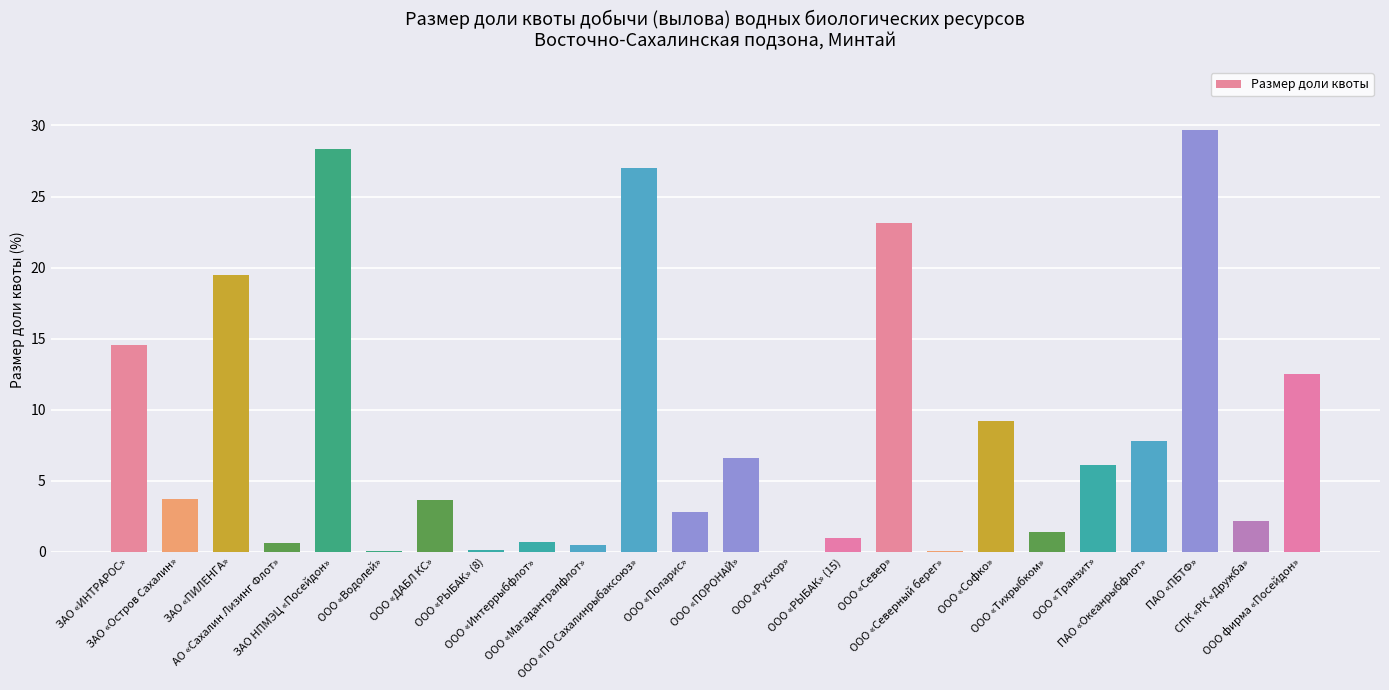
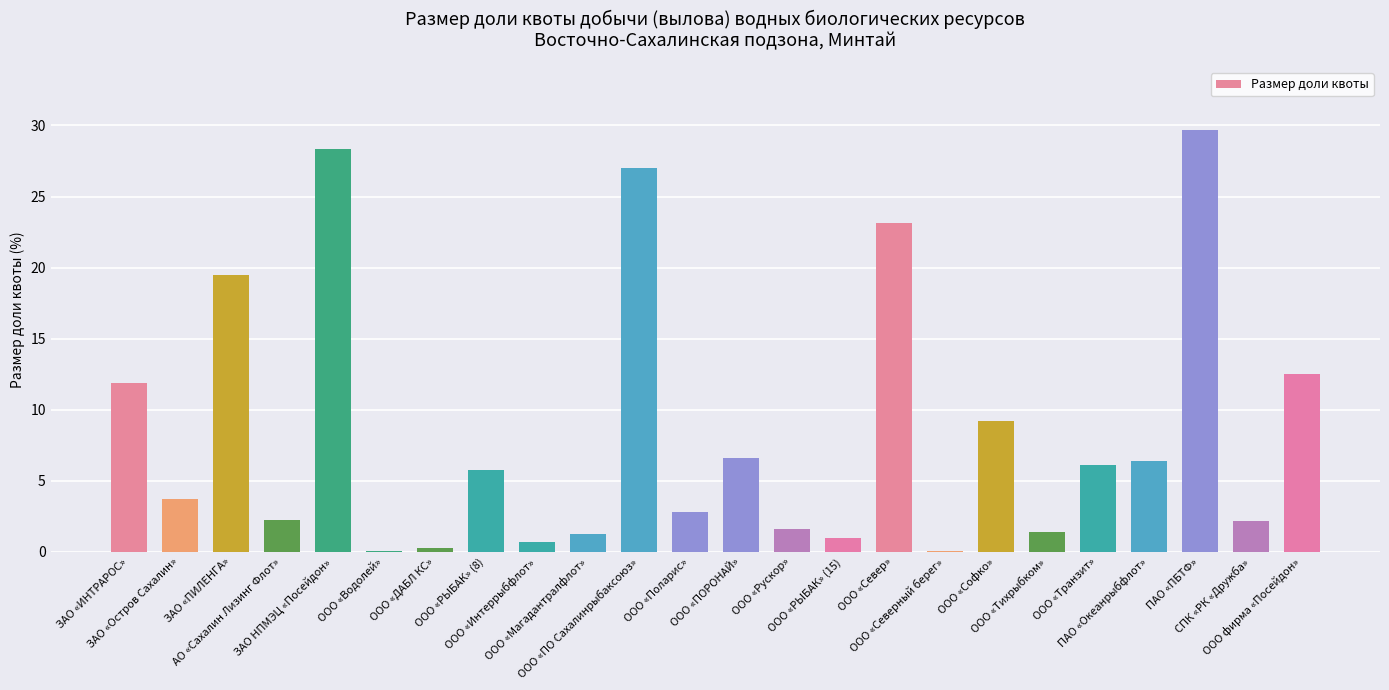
ЗАО «ИНТРАРОС»: 14.6 -> 11.9
АО «Сахалин Лизинг Флот»: 0.6 -> 2.3
ООО «ДАБЛ КС»: 3.6 -> 0.2
ООО «РЫБАК» (8): 0.1 -> 5.7
ООО «Магадантралфлот»: 0.5 -> 1.3
ООО «Рускор»: 0.0 -> 1.6
ПАО «Океанрыбфлот»: 7.8 -> 6.4
